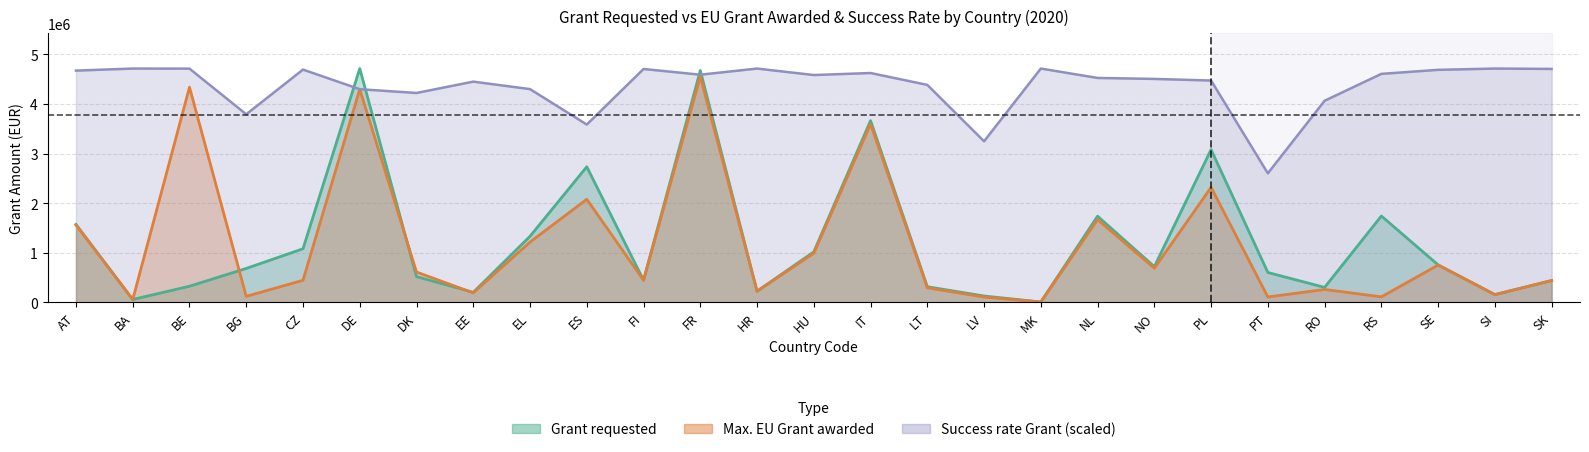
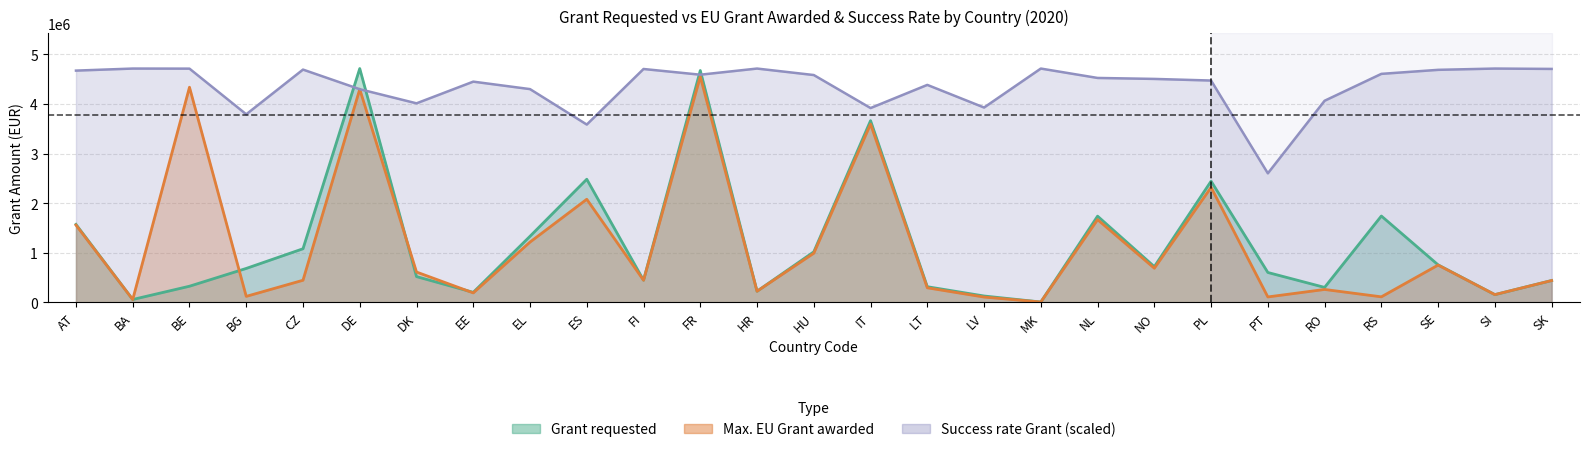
Success rate Grant (scaled), DK: 4200000 -> 4000000
Grant requested, ES: 2700000 -> 2500000
Success rate Grant (scaled), IT: 4600000 -> 3900000
Success rate Grant (scaled), LV: 3200000 -> 3900000
Grant requested, PL: 3100000 -> 2400000
